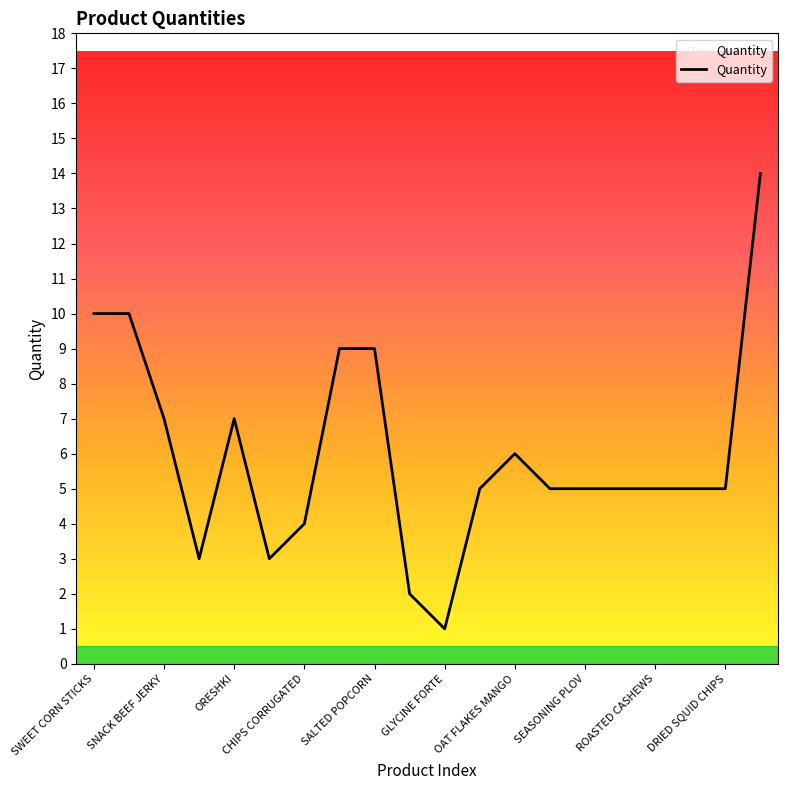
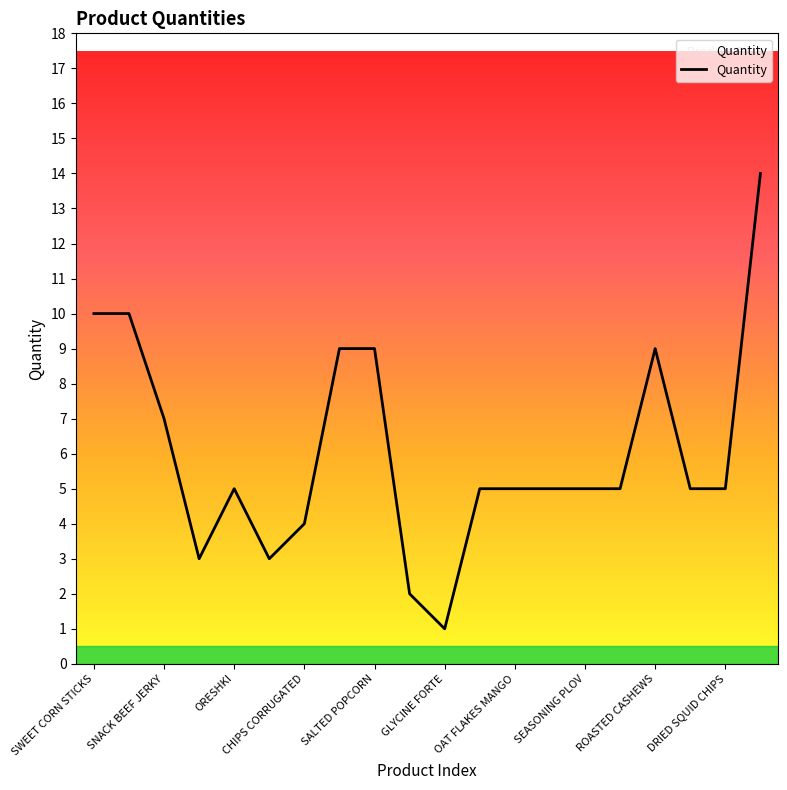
ORESHKI: 7 -> 5
OAT FLAKES MANGO: 6 -> 5
ROASTED CASHEWS: 5 -> 9
